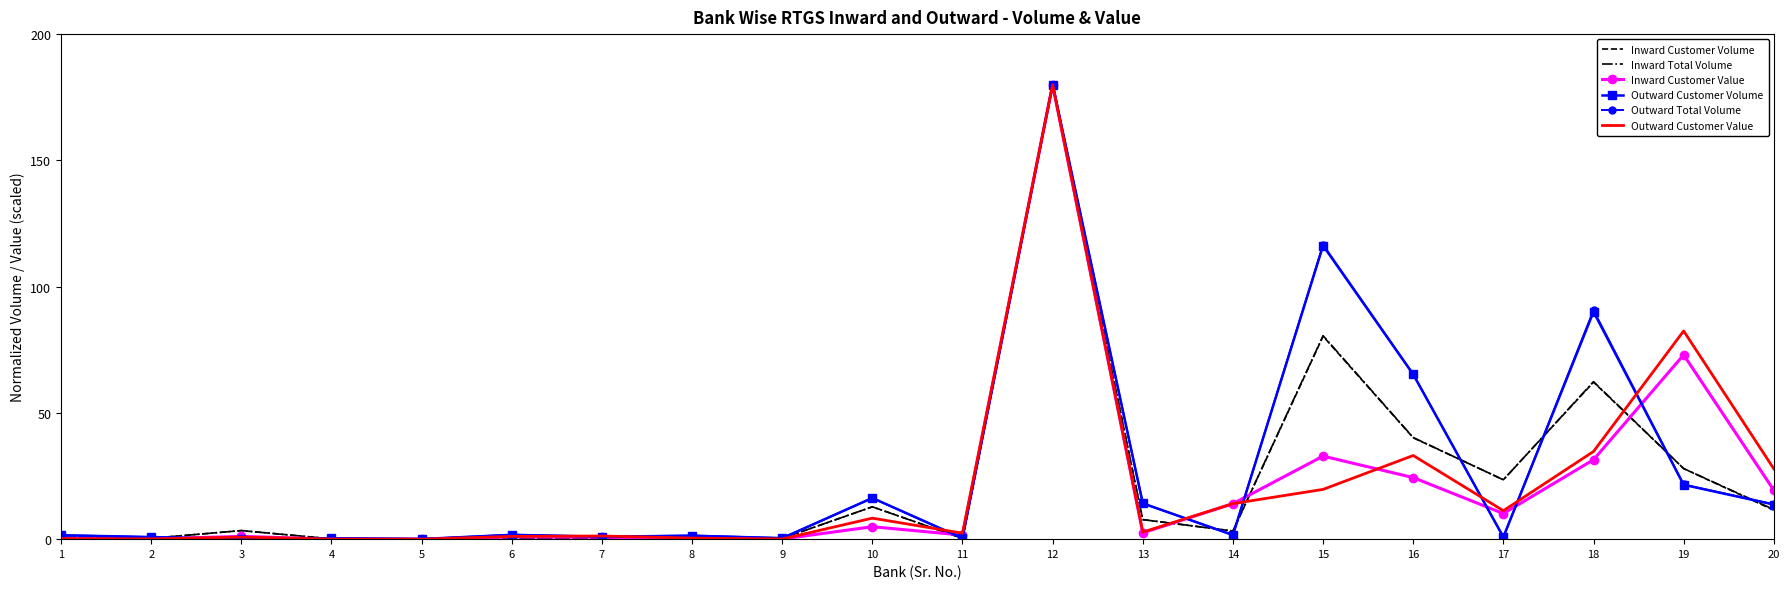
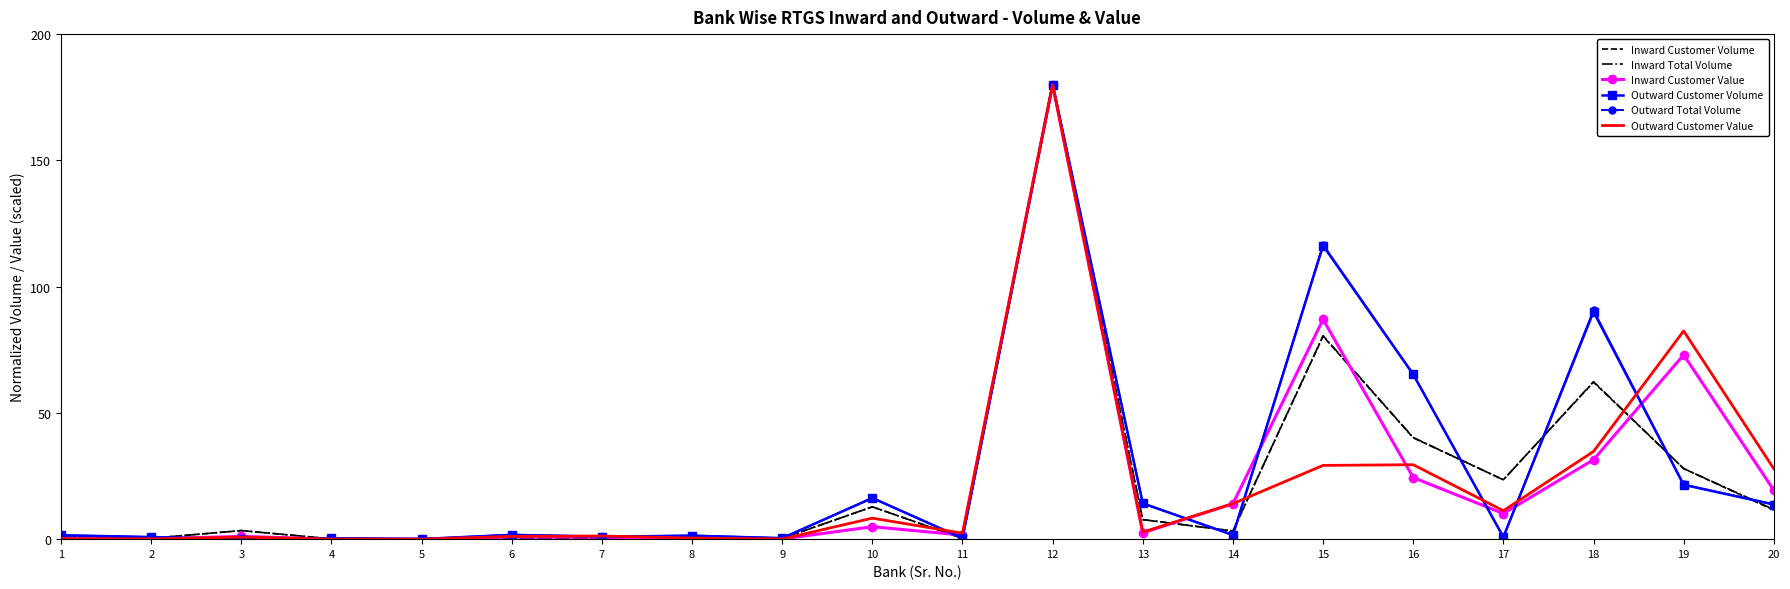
Inward Customer Value, 15: 33 -> 87
Outward Customer Value, 15: 20 -> 29
Outward Customer Value, 16: 33 -> 29
